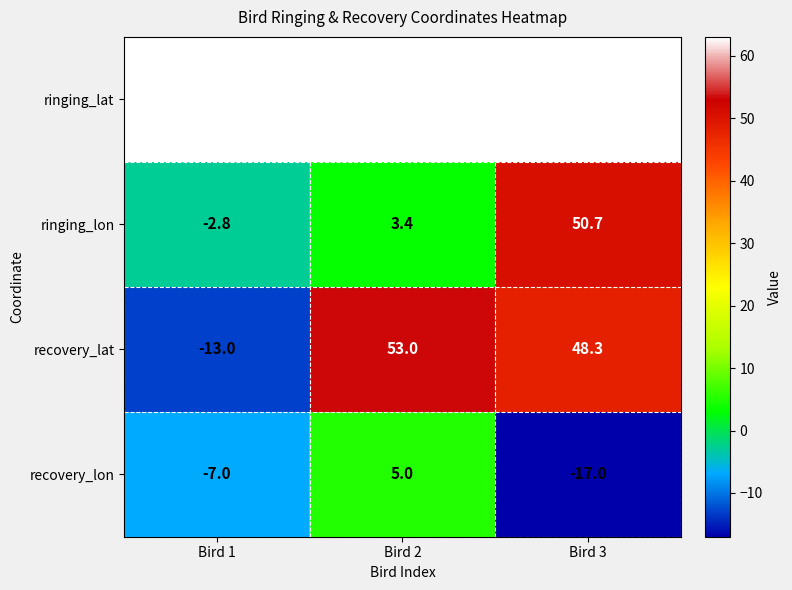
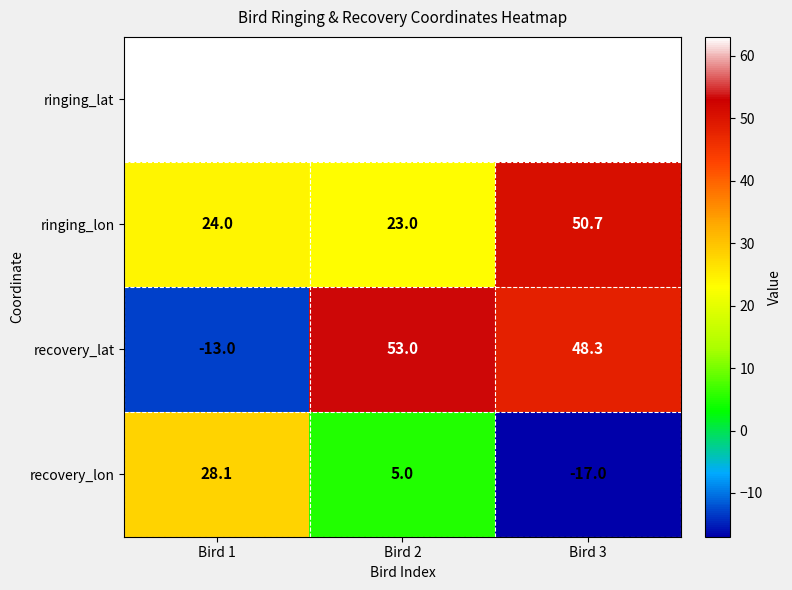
ringing_lon, Bird 1: -2.8 -> 24.0
ringing_lon, Bird 2: 3.4 -> 23.0
recovery_lon, Bird 1: -7.0 -> 28.1
